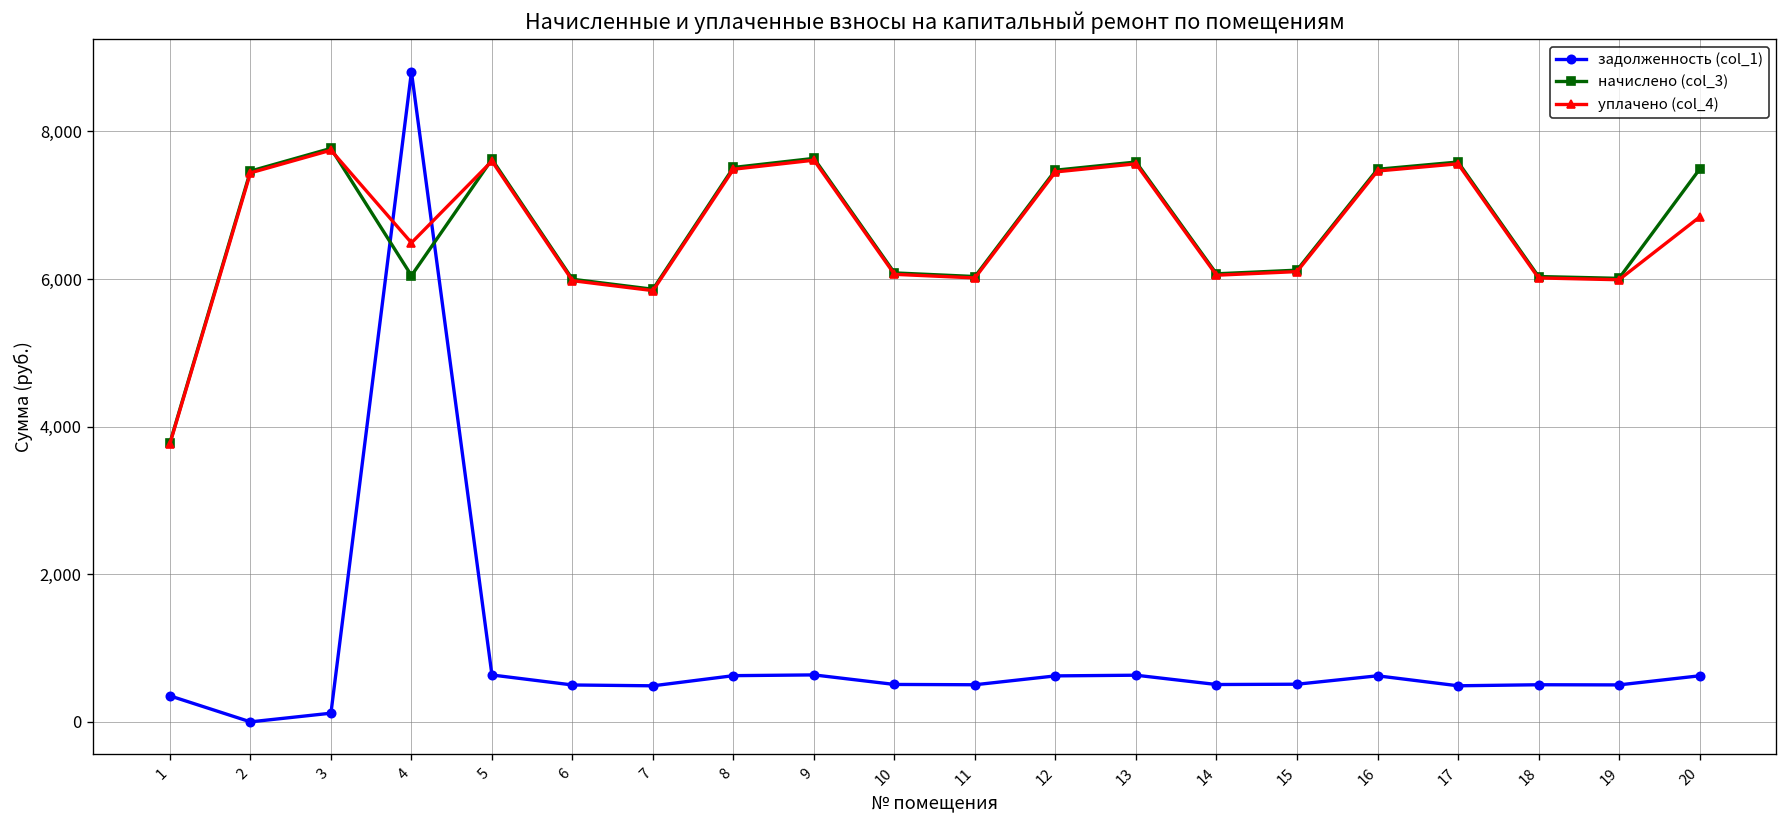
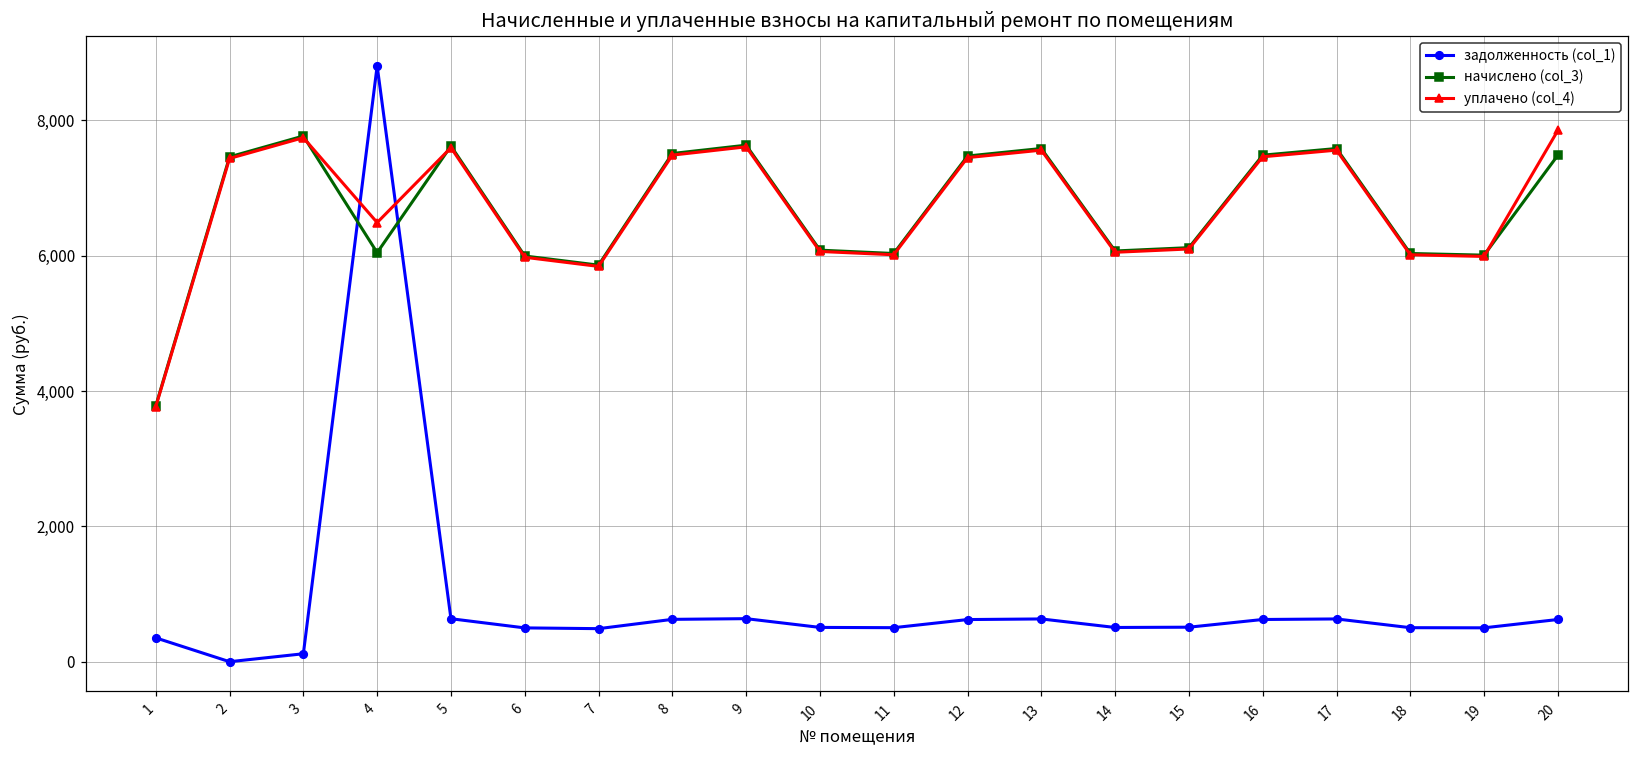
задолженность (col_1), 17: 500 -> 600
уплачено (col_4), 20: 6,800 -> 7,900
